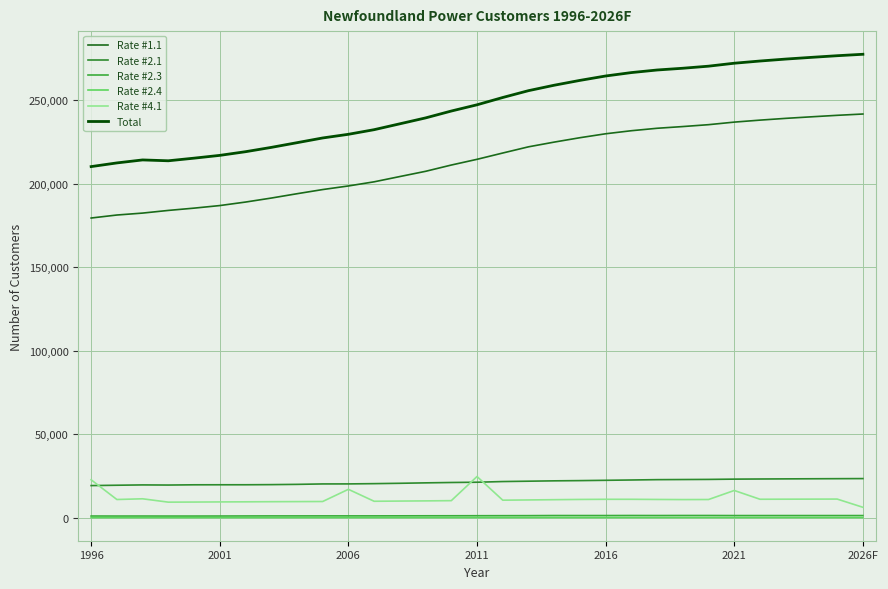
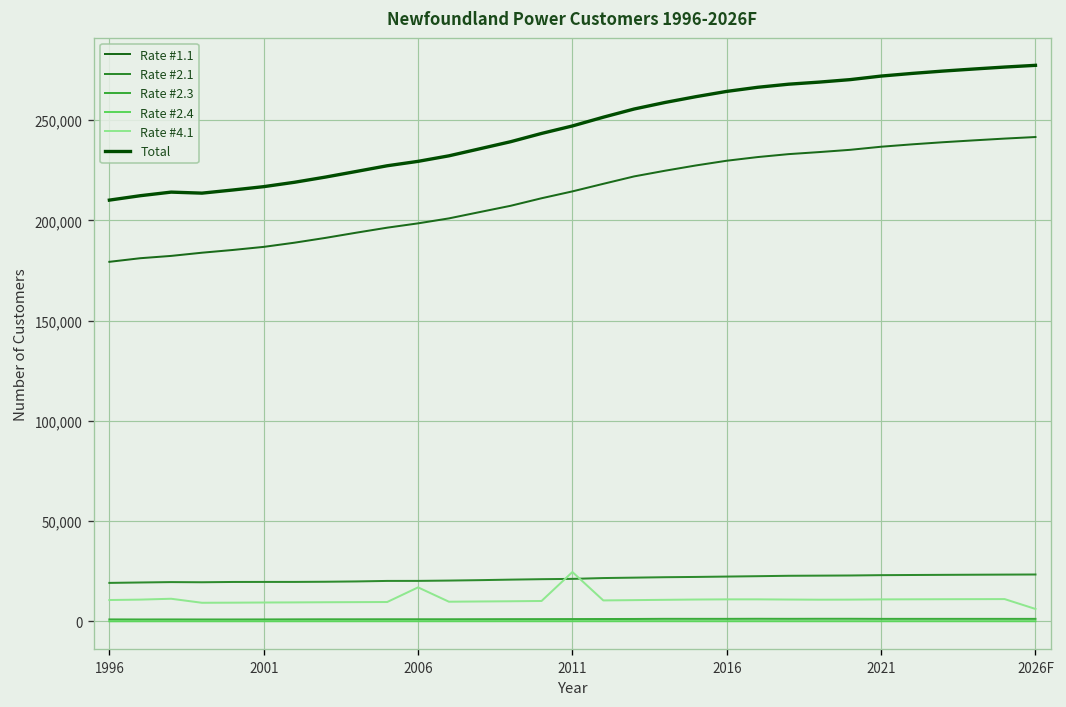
Rate #4.1, 1996: 23,000 -> 11,000
Rate #4.1, 2021: 16,000 -> 11,000
